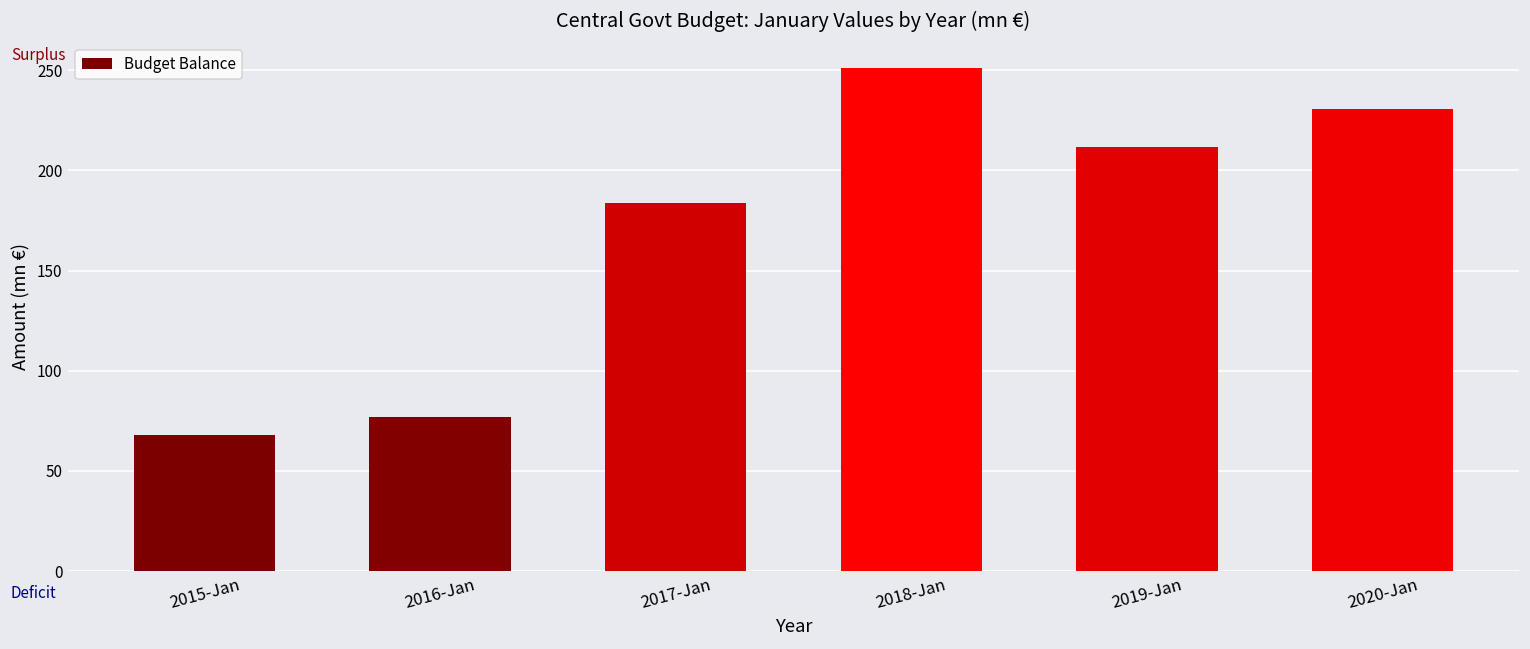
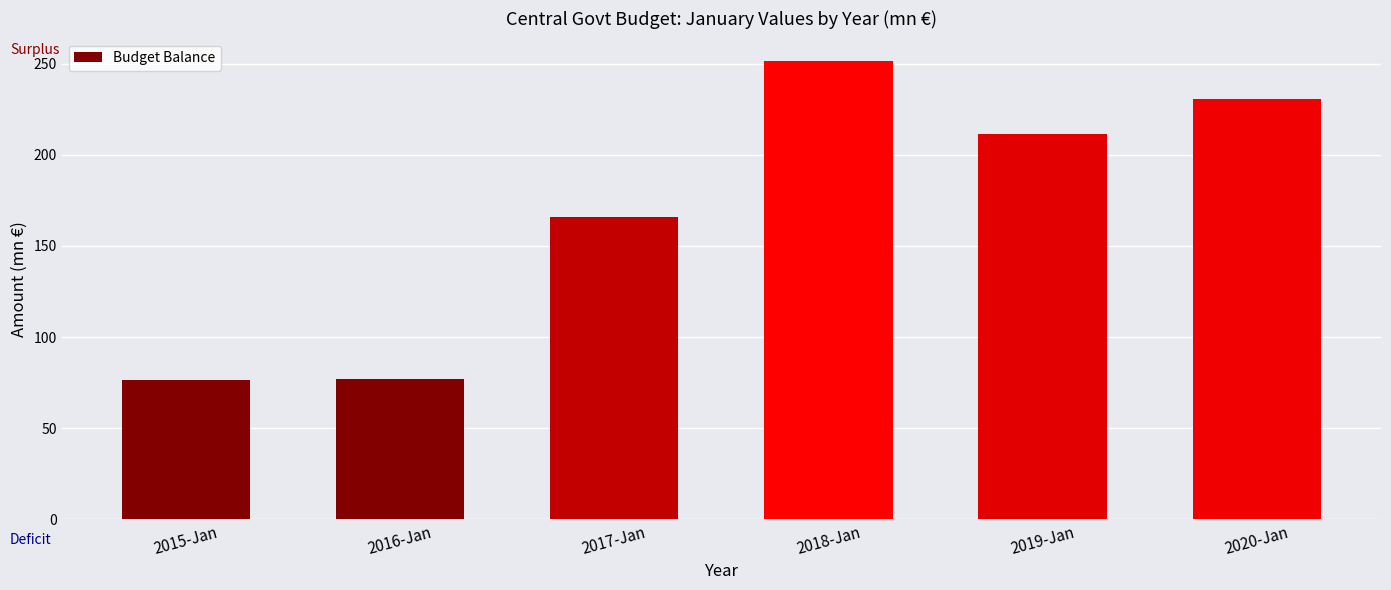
2015-Jan: 68 -> 77
2017-Jan: 184 -> 166
